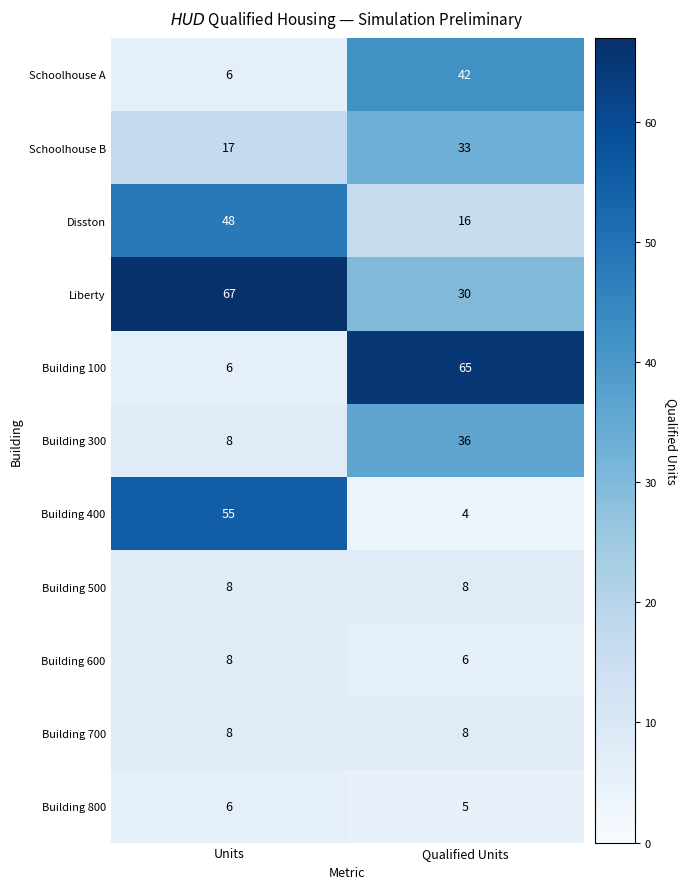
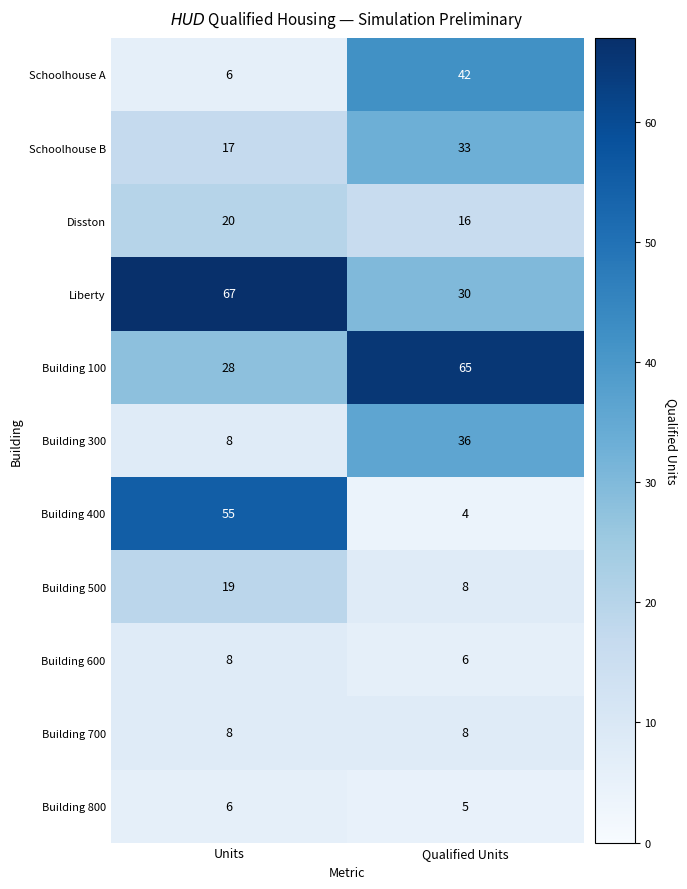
Disston, Units: 48 -> 20
Building 100, Units: 6 -> 28
Building 500, Units: 8 -> 19
